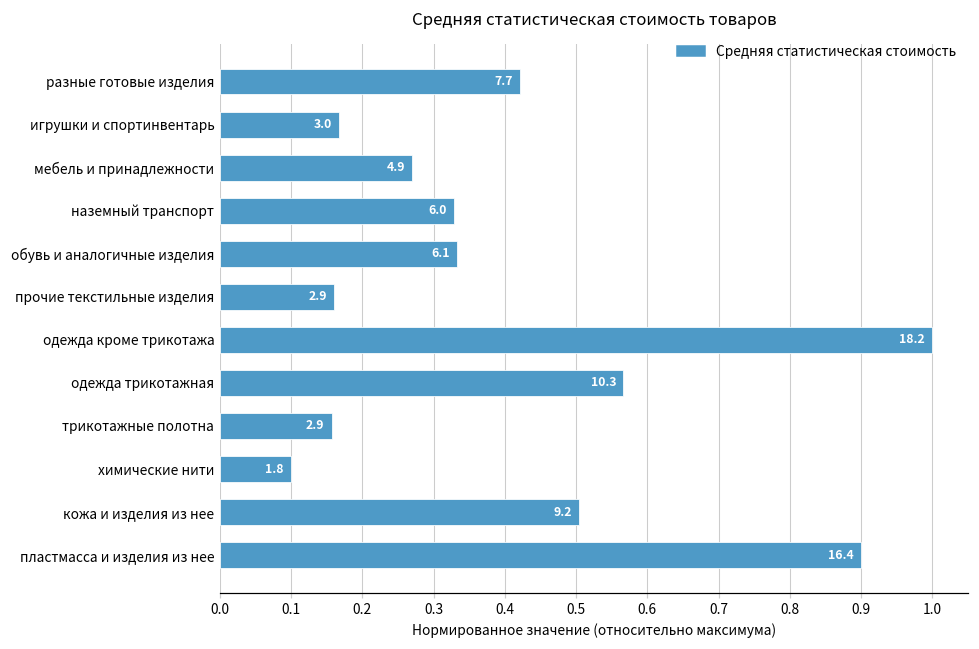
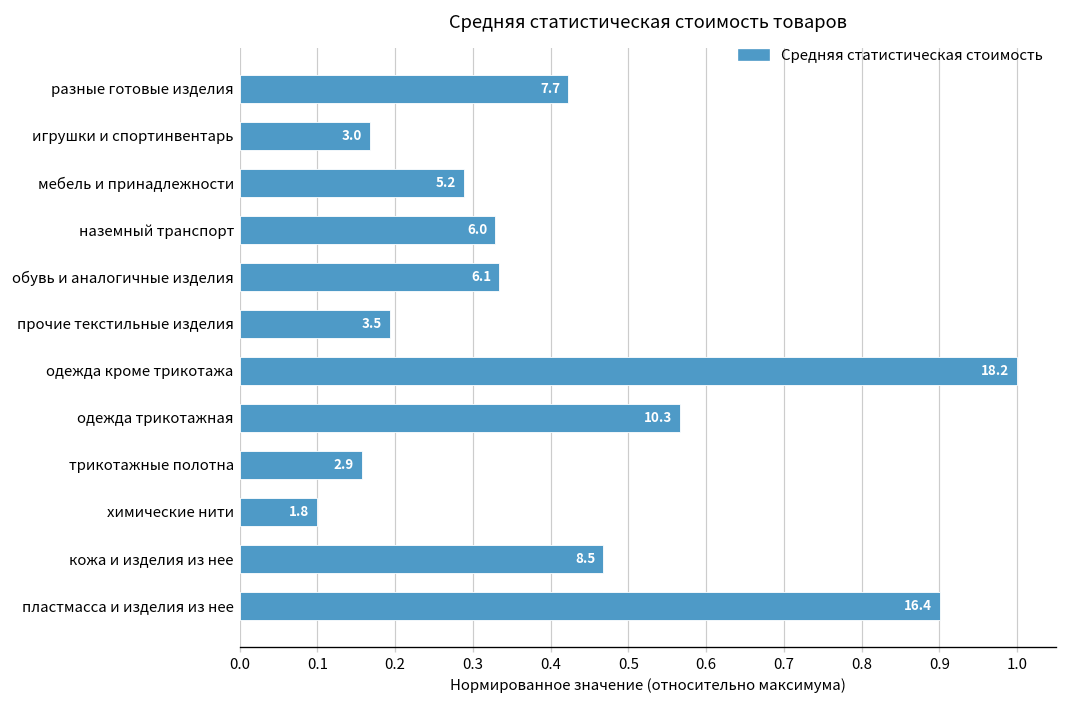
мебель и принадлежности: 4.9 -> 5.2
прочие текстильные изделия: 2.9 -> 3.5
кожа и изделия из нее: 9.2 -> 8.5
